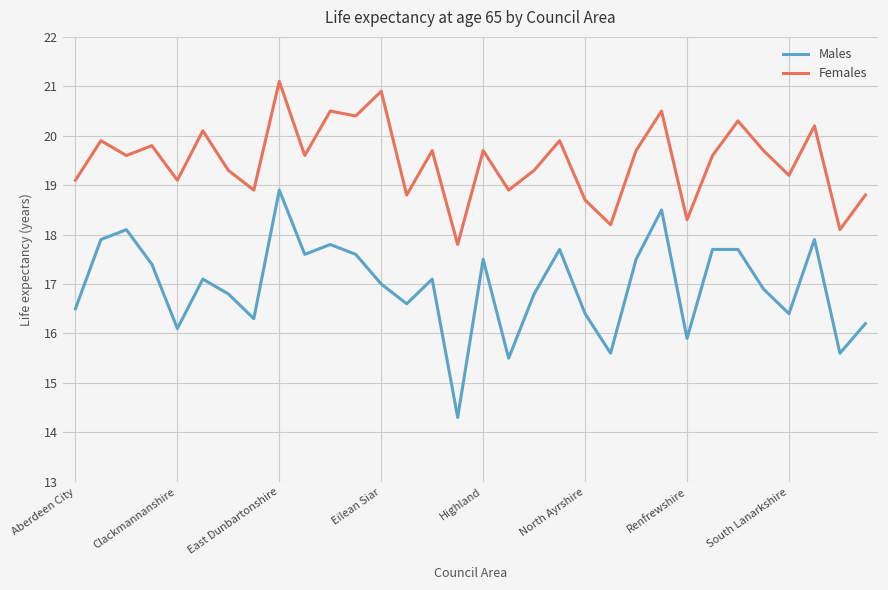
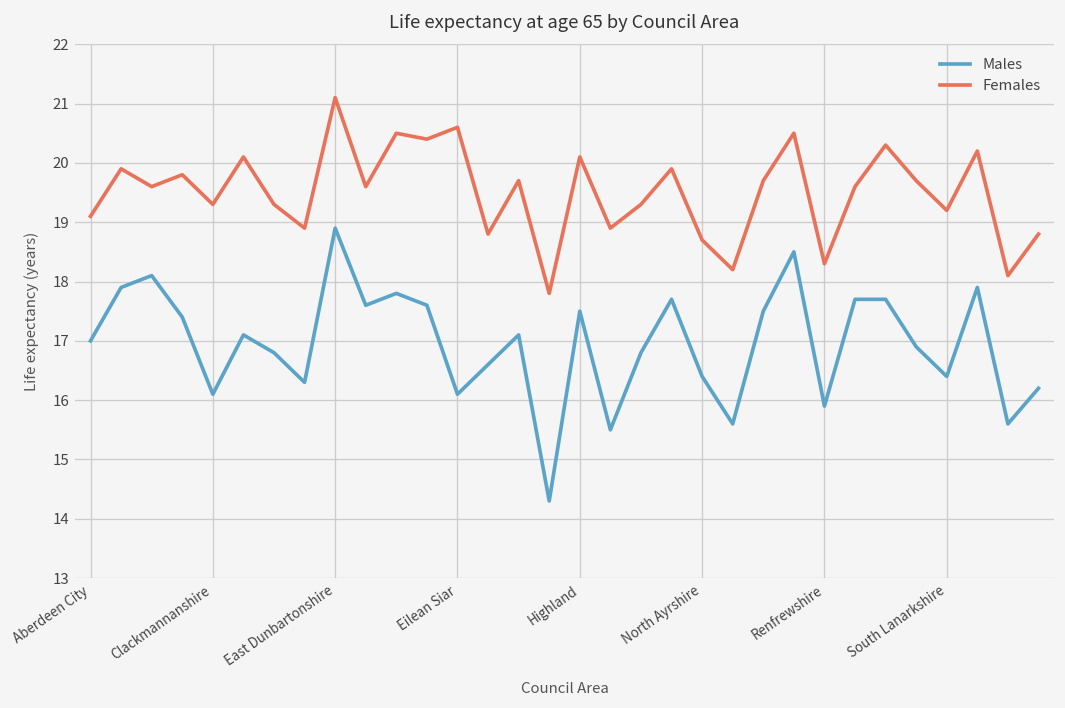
Males, Aberdeen City: 16.5 -> 17.0
Females, Clackmannanshire: 19.1 -> 19.3
Males, Eilean Siar: 17.0 -> 16.1
Females, Eilean Siar: 20.9 -> 20.6
Females, Highland: 19.7 -> 20.1
